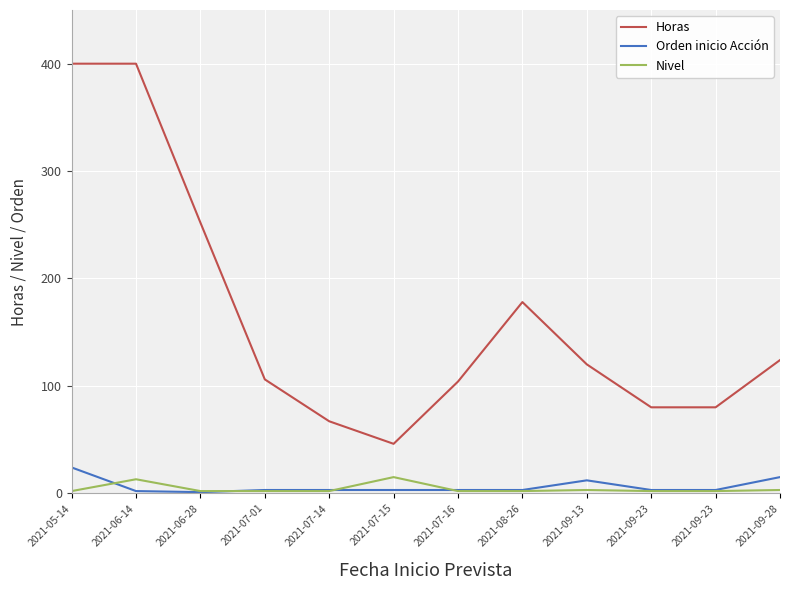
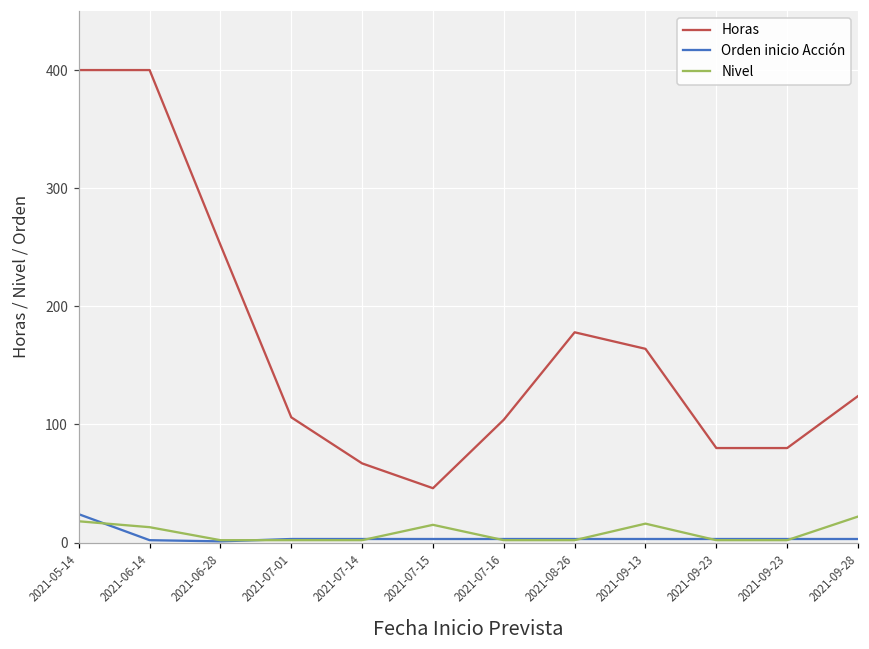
Nivel, 2021-05-14: 2 -> 18
Horas, 2021-09-13: 120 -> 164
Orden inicio Acción, 2021-09-13: 12 -> 3
Nivel, 2021-09-13: 3 -> 16
Orden inicio Acción, 2021-09-28: 15 -> 3
Nivel, 2021-09-28: 3 -> 22
